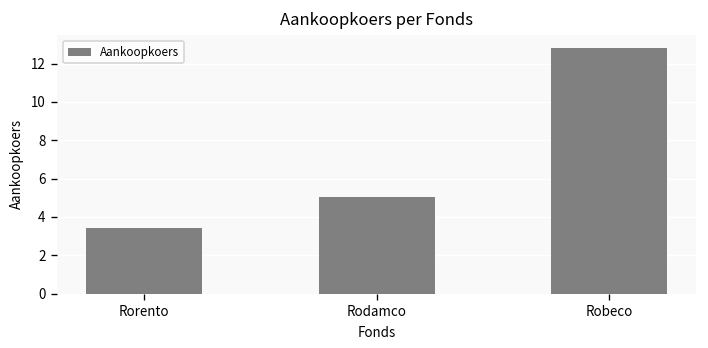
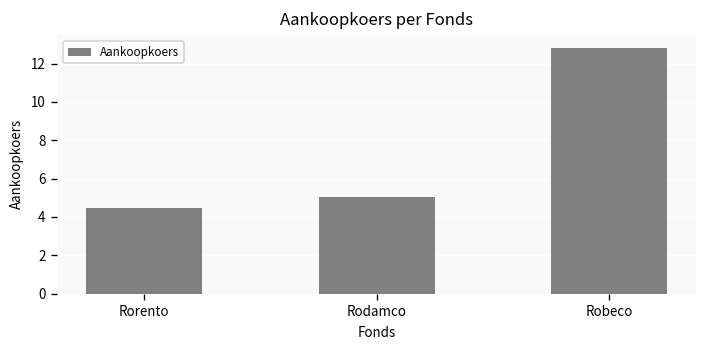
Rorento: 3.4 -> 4.5
